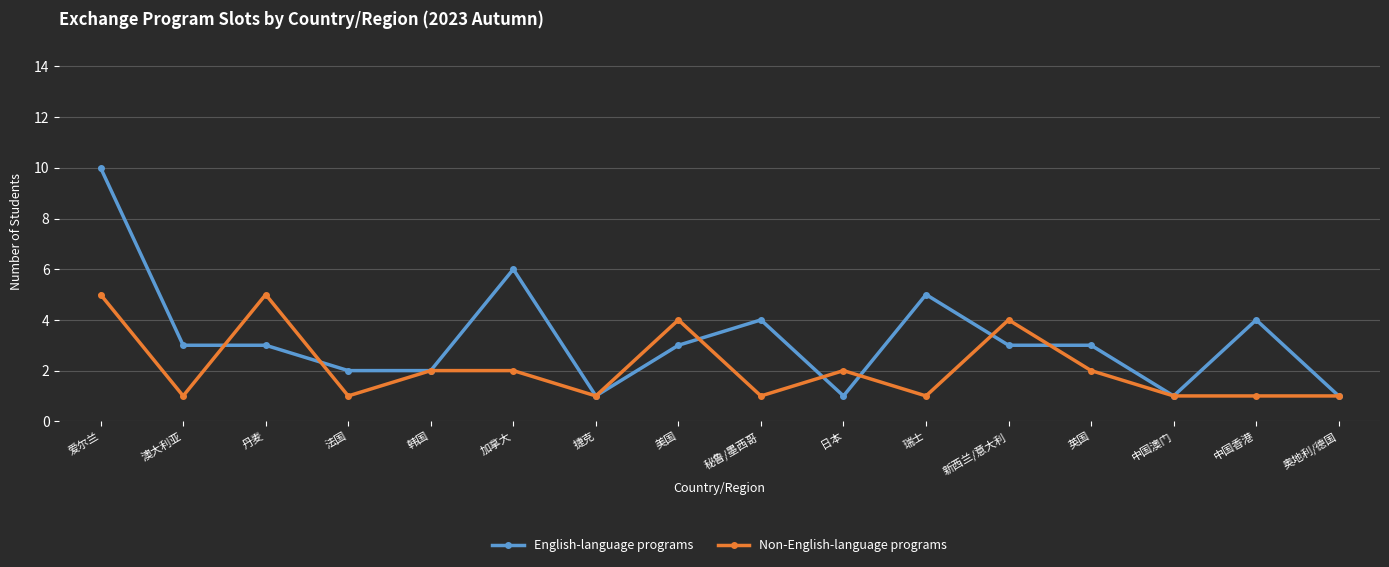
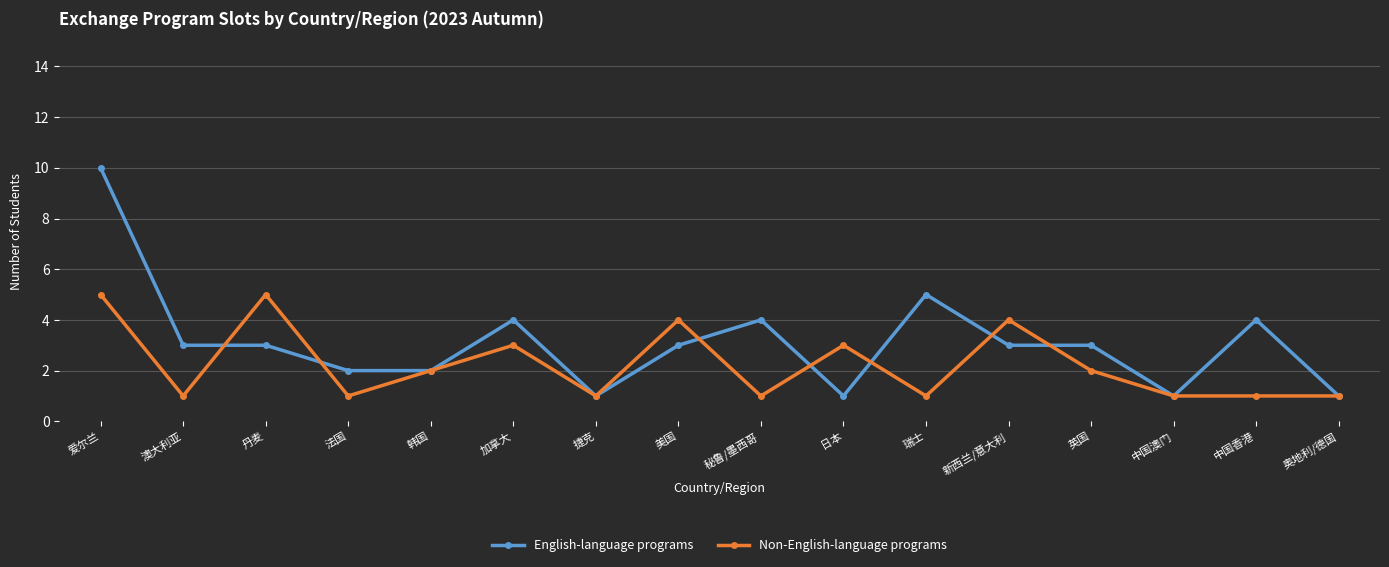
English-language programs, 加拿大: 6 -> 4
Non-English-language programs, 加拿大: 2 -> 3
Non-English-language programs, 日本: 2 -> 3
